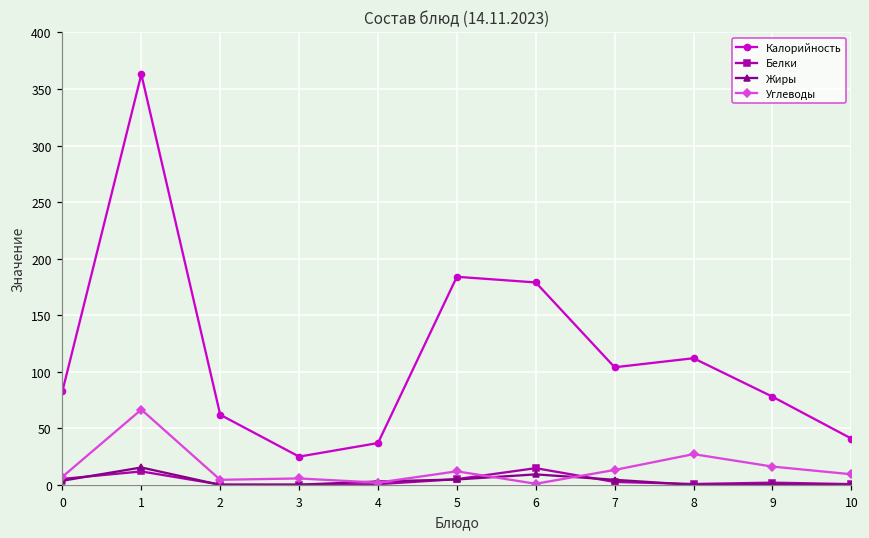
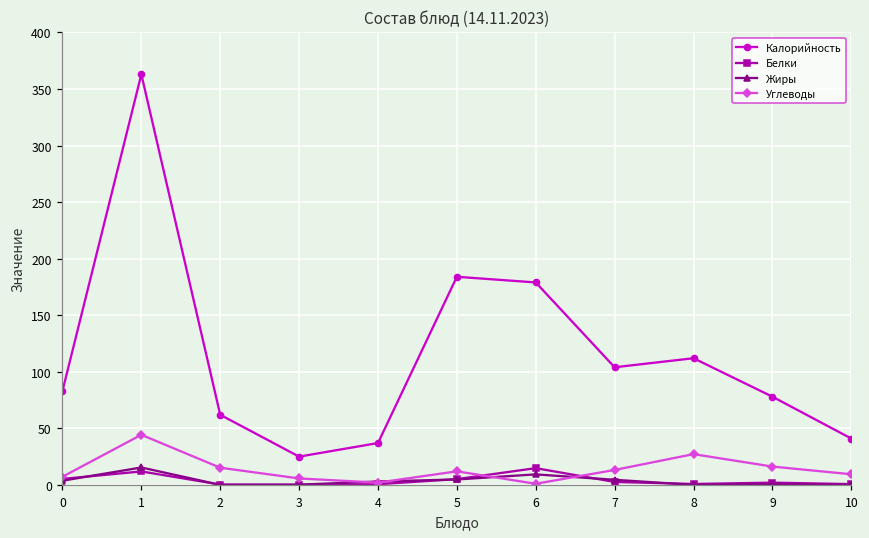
Углеводы, 1: 67 -> 44
Углеводы, 2: 5 -> 15
